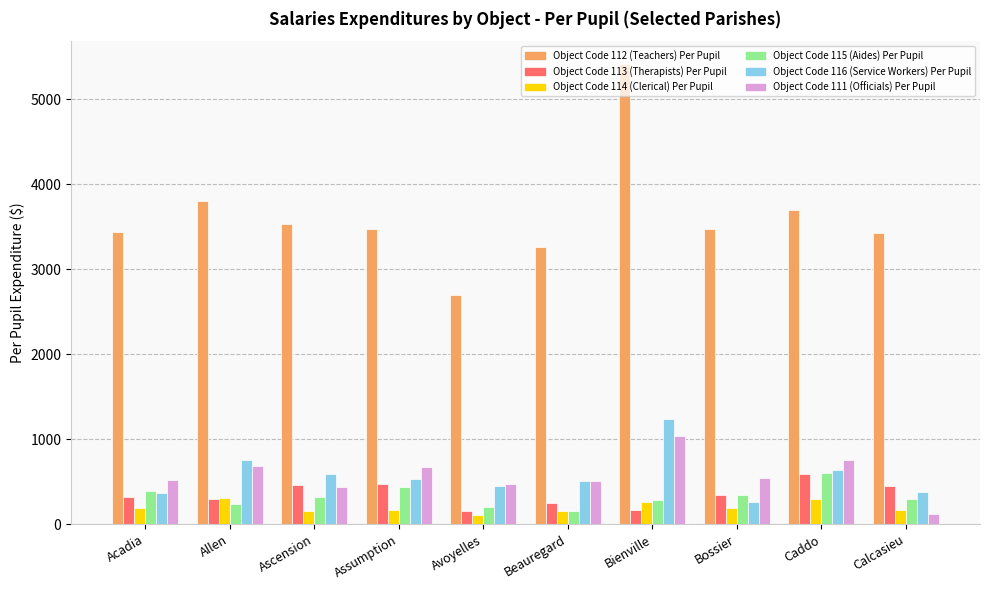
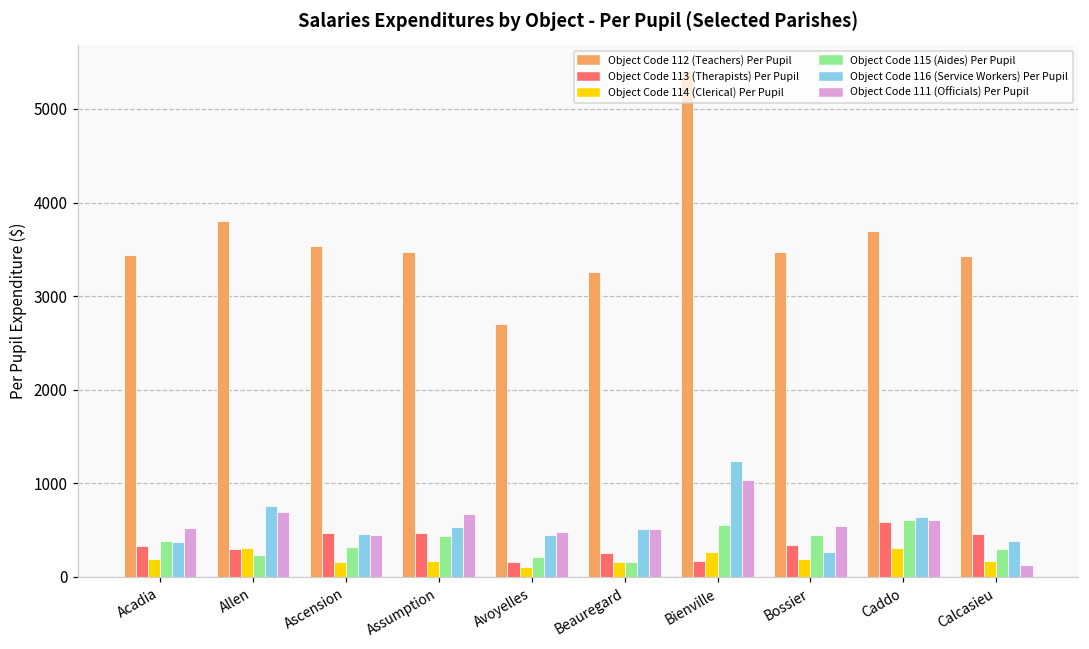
Object Code 116 (Service Workers) Per Pupil, Ascension: 600 -> 500
Object Code 115 (Aides) Per Pupil, Bienville: 300 -> 500
Object Code 115 (Aides) Per Pupil, Bossier: 300 -> 500
Object Code 111 (Officials) Per Pupil, Caddo: 800 -> 600
